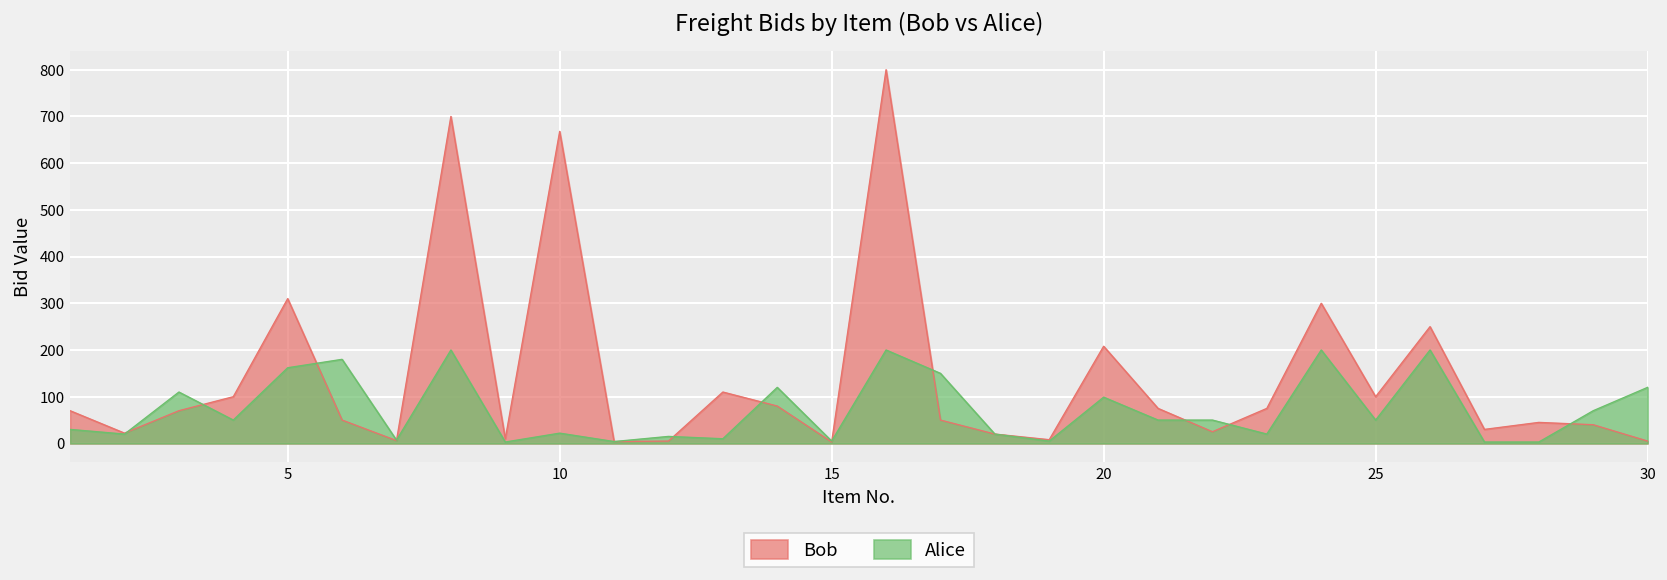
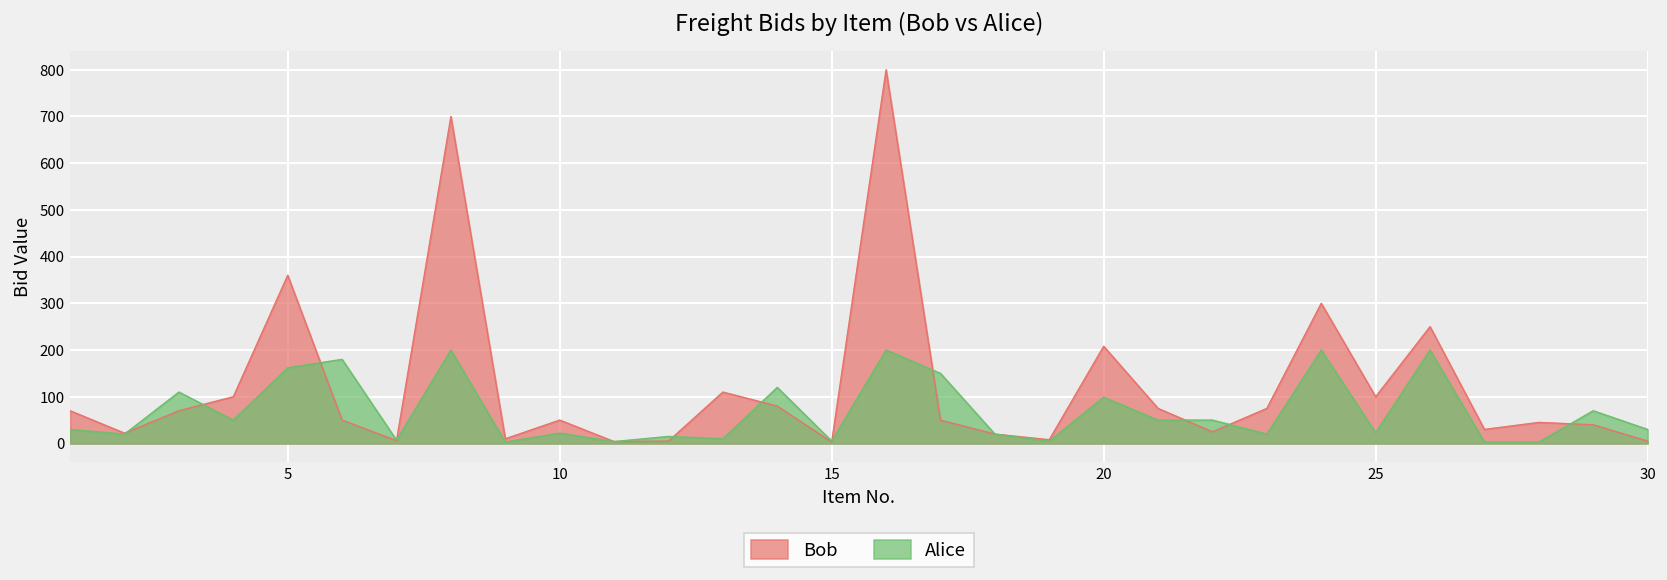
Bob, 5: 310 -> 360
Bob, 10: 670 -> 50
Alice, 25: 50 -> 20
Alice, 30: 120 -> 30
